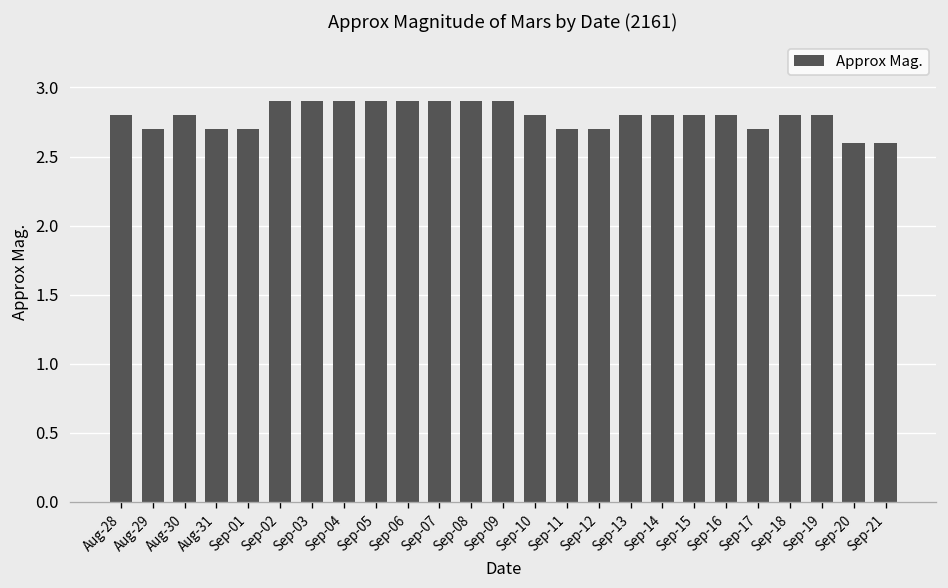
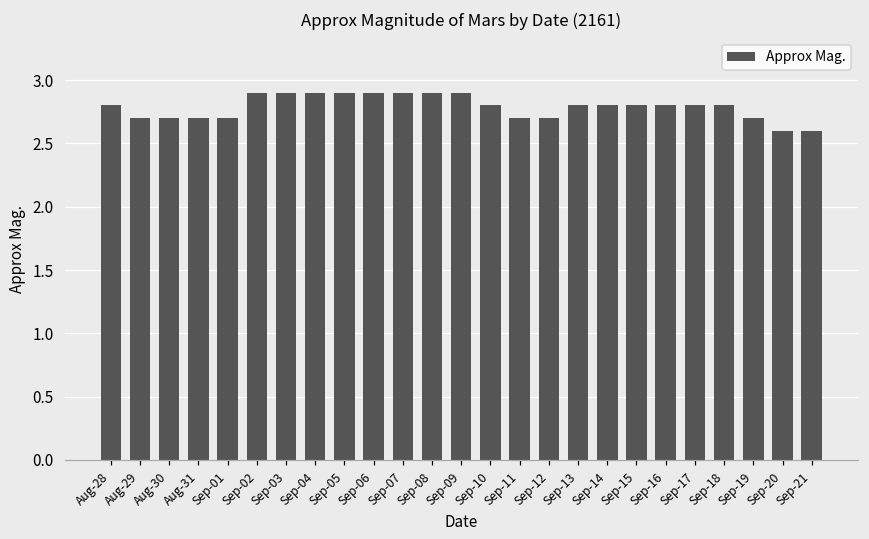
Aug-30: 2.80 -> 2.70
Sep-17: 2.70 -> 2.80
Sep-19: 2.80 -> 2.70
